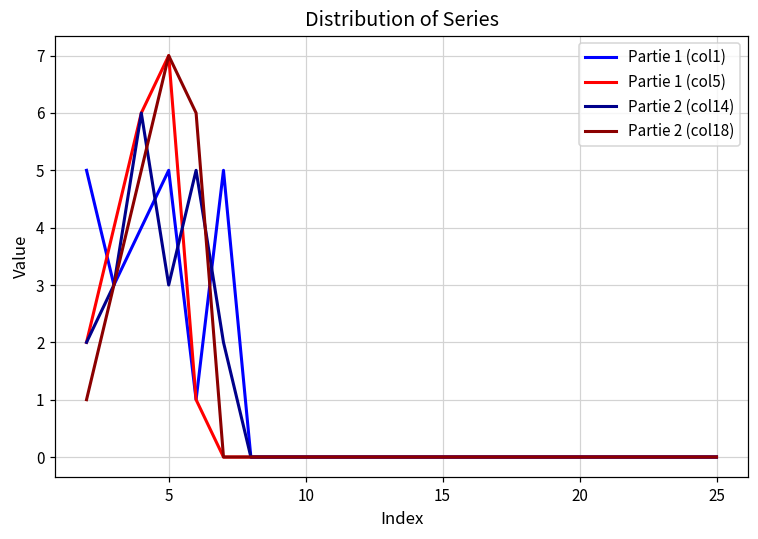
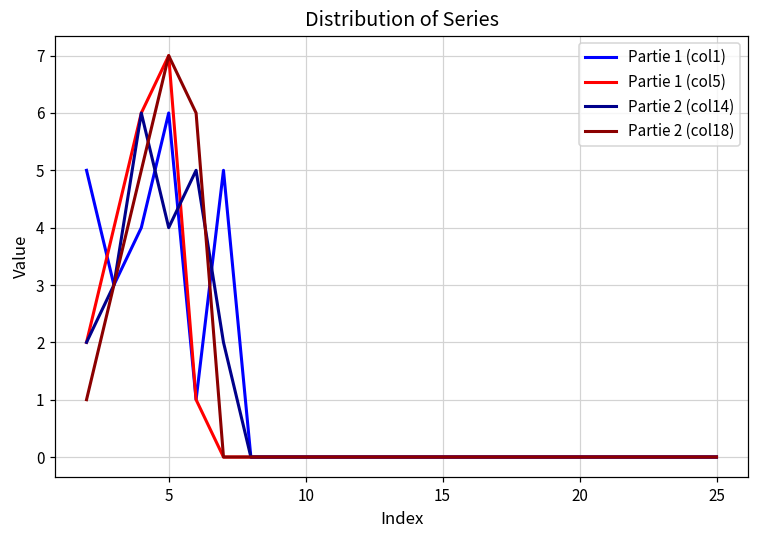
Partie 1 (col1), 5: 5 -> 6
Partie 2 (col14), 5: 3 -> 4
